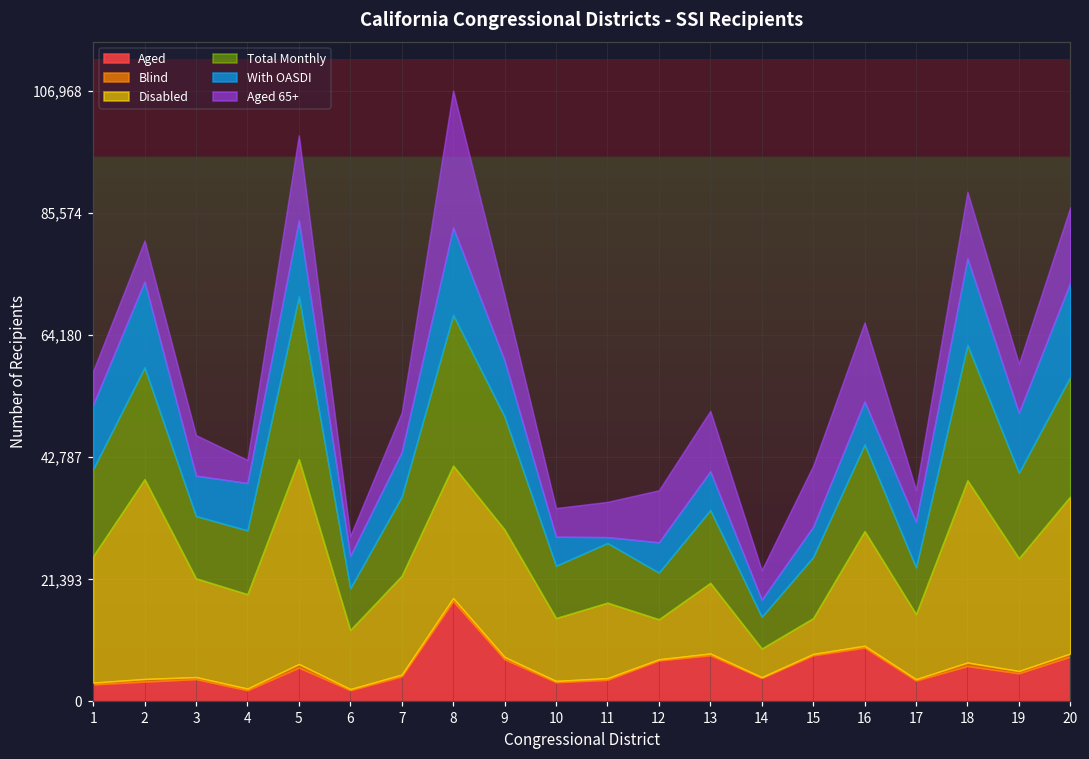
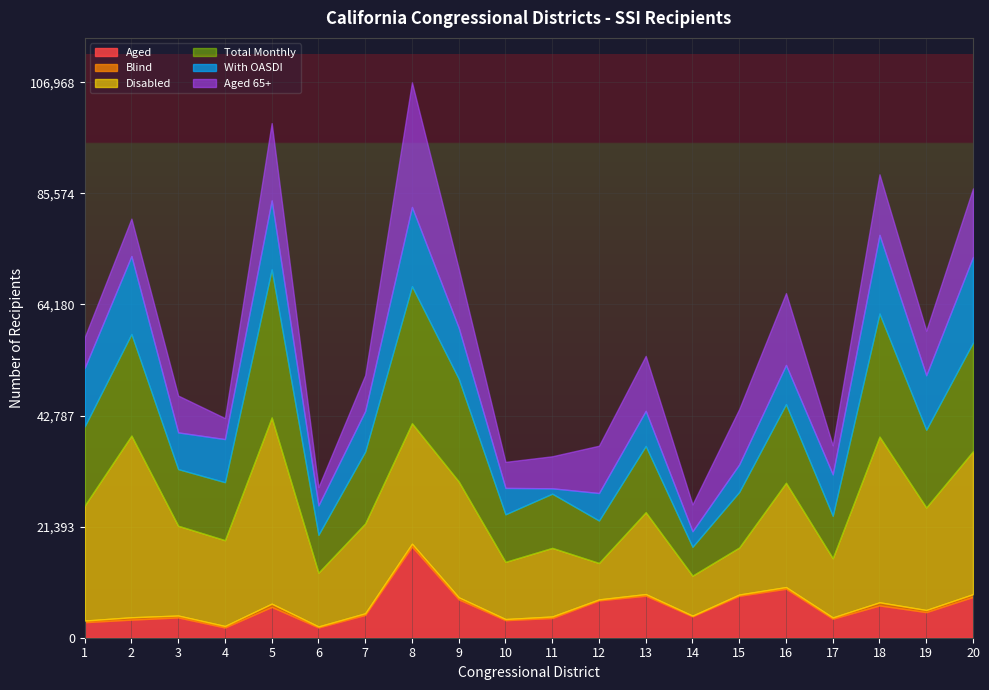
Disabled, 13: 12,000 -> 16,000
Disabled, 14: 5,000 -> 8,000
Disabled, 15: 6,000 -> 9,000
